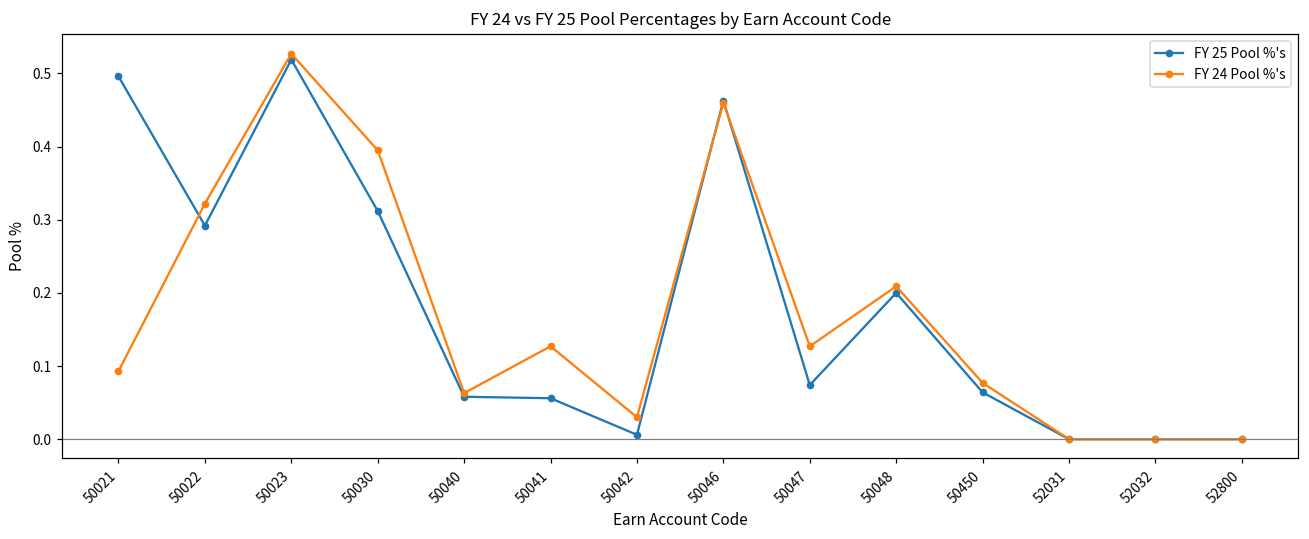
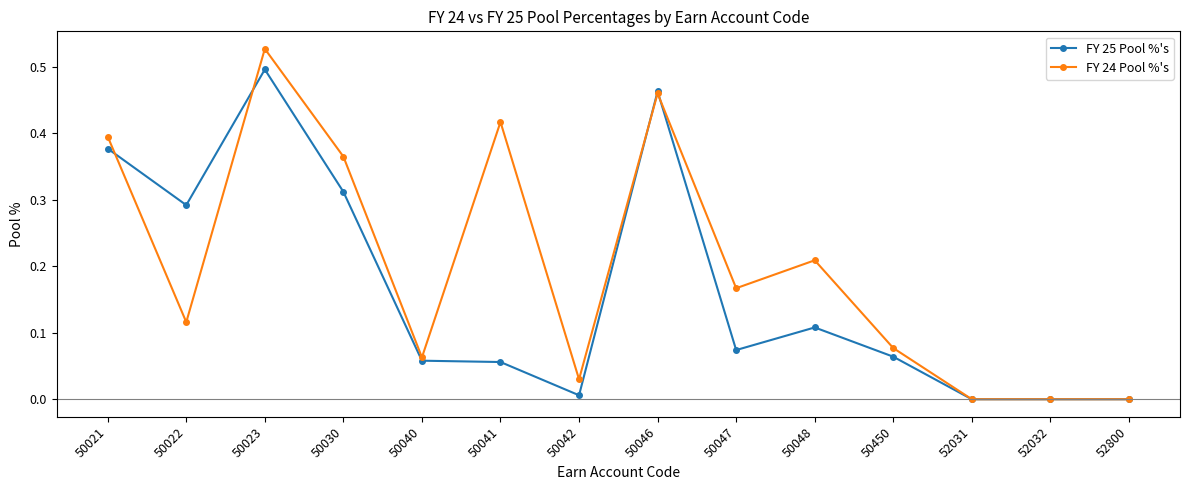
FY 25 Pool %'s, 50021: 0.50 -> 0.38
FY 24 Pool %'s, 50021: 0.09 -> 0.40
FY 24 Pool %'s, 50022: 0.32 -> 0.12
FY 25 Pool %'s, 50023: 0.52 -> 0.50
FY 24 Pool %'s, 50030: 0.40 -> 0.37
FY 24 Pool %'s, 50041: 0.13 -> 0.42
FY 24 Pool %'s, 50047: 0.13 -> 0.17
FY 25 Pool %'s, 50048: 0.20 -> 0.11
